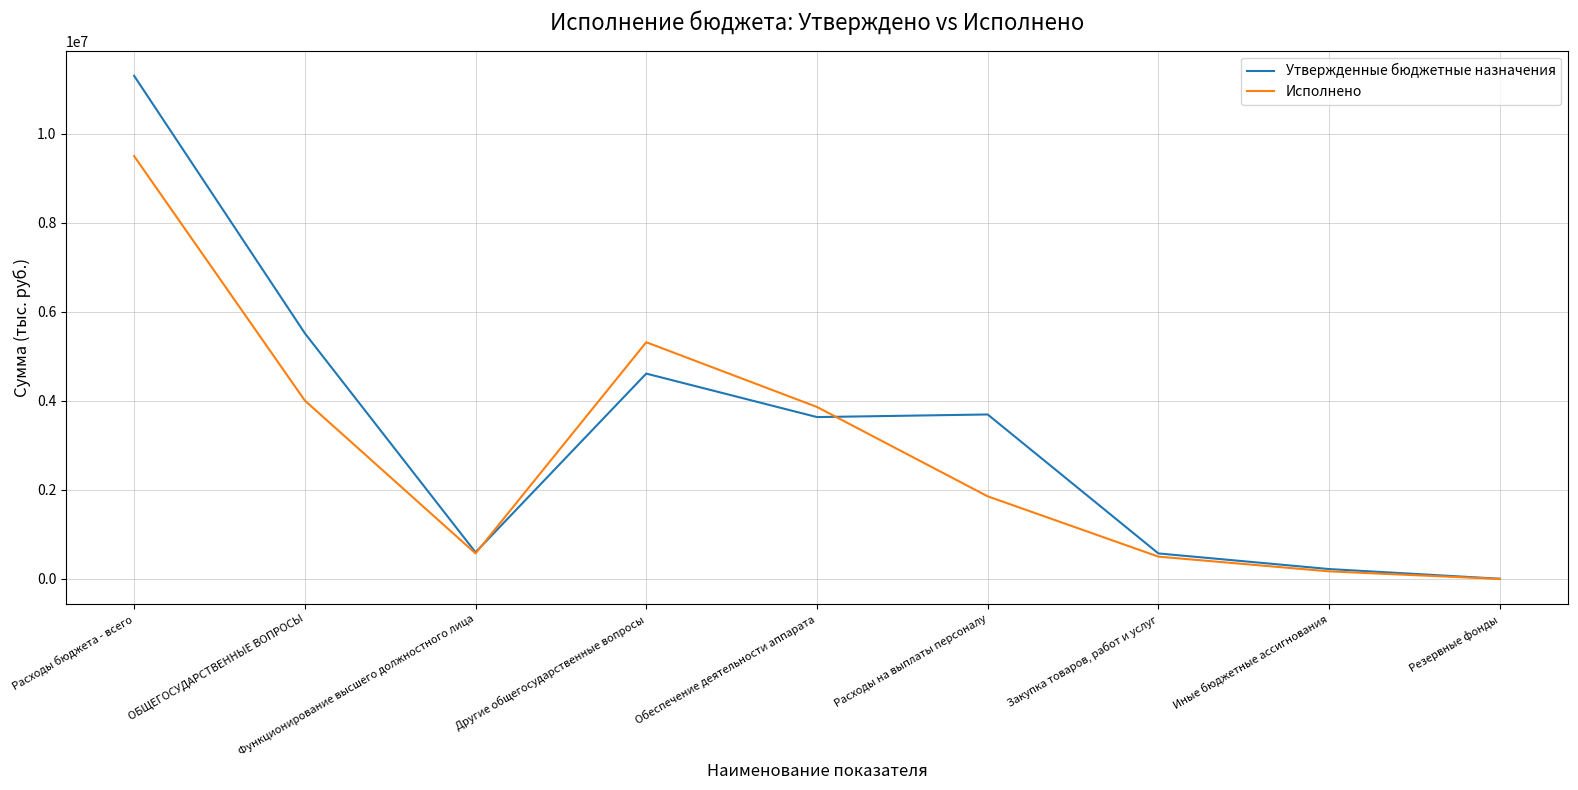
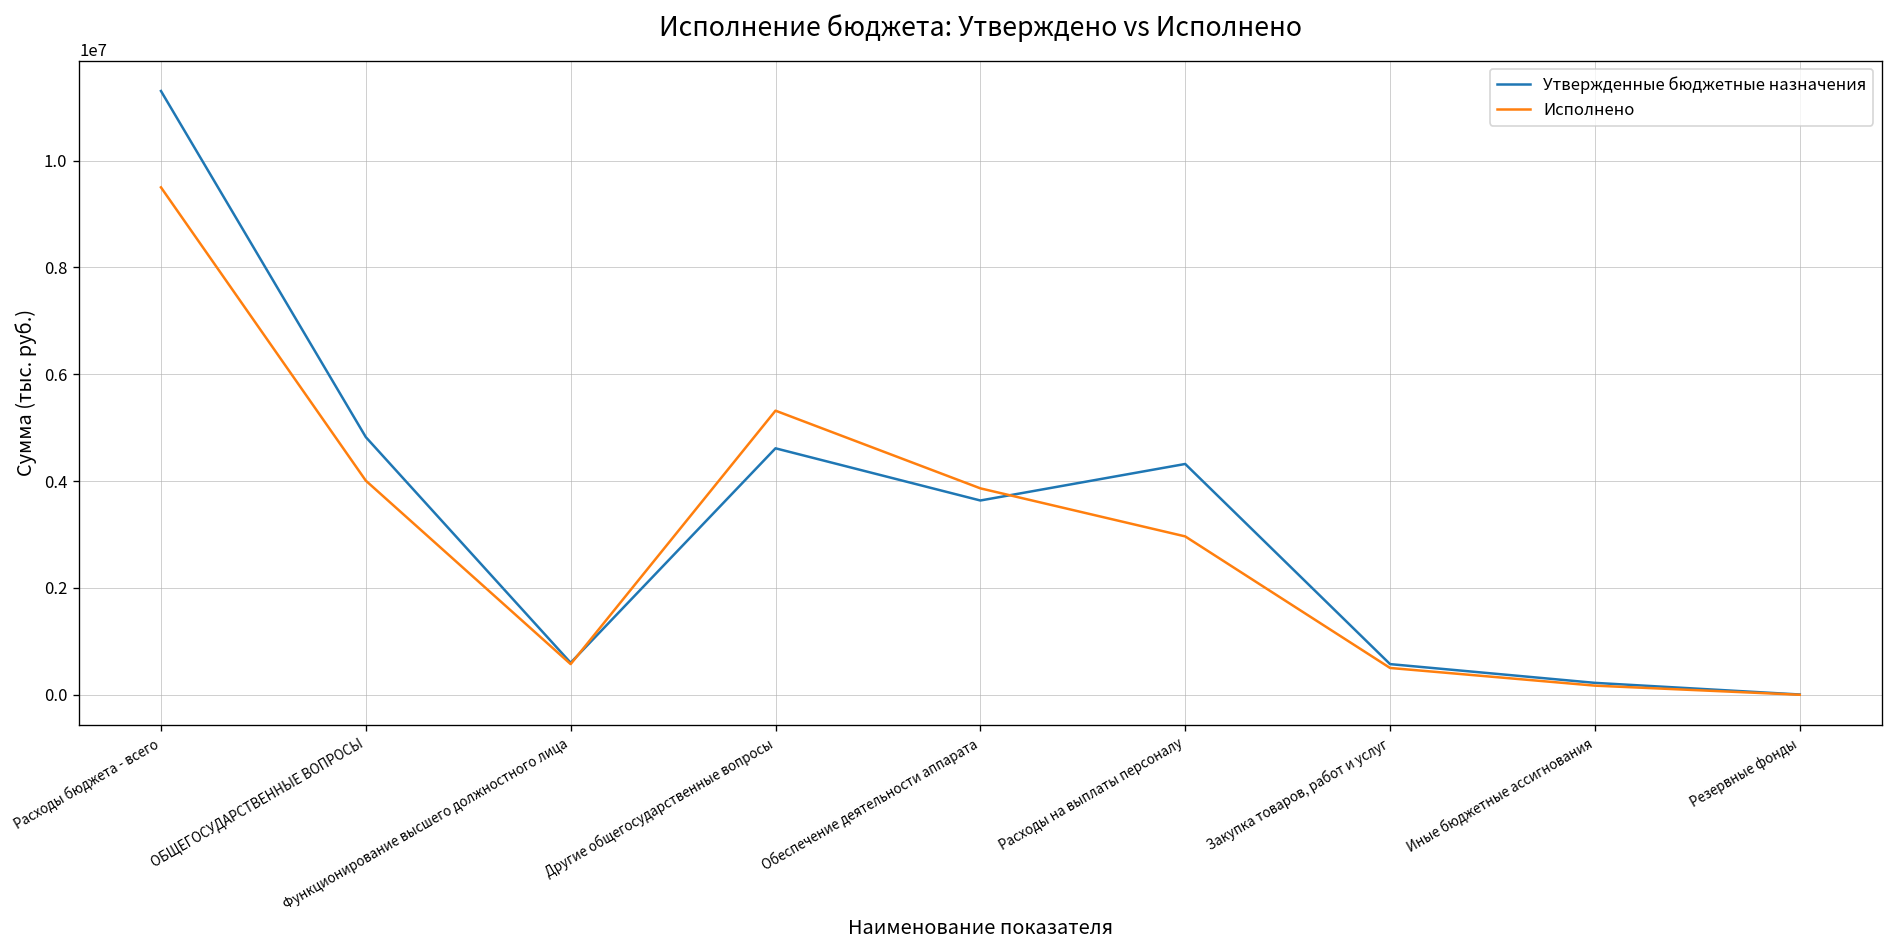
Утвержденные бюджетные назначения, ОБЩЕГОСУДАРСТВЕННЫЕ ВОПРОСЫ: 5500000 -> 4800000
Утвержденные бюджетные назначения, Расходы на выплаты персоналу: 3700000 -> 4300000
Исполнено, Расходы на выплаты персоналу: 1900000 -> 3000000
